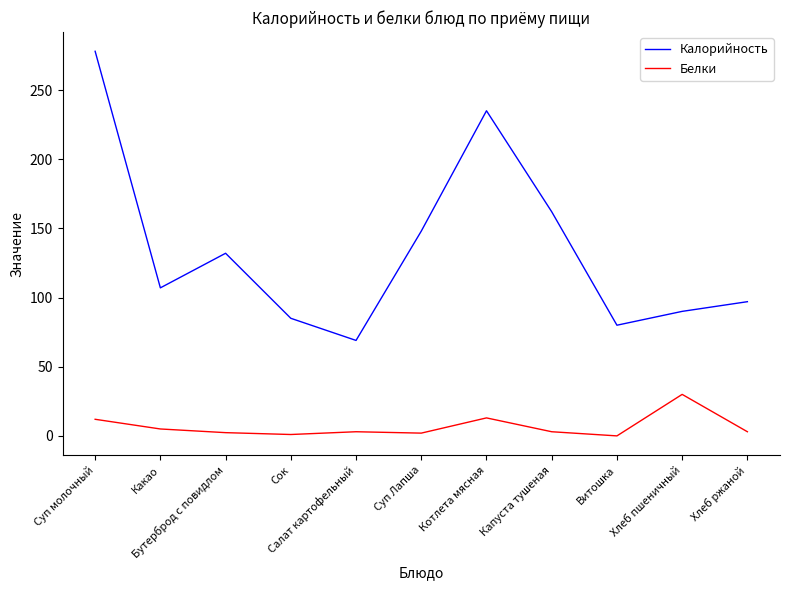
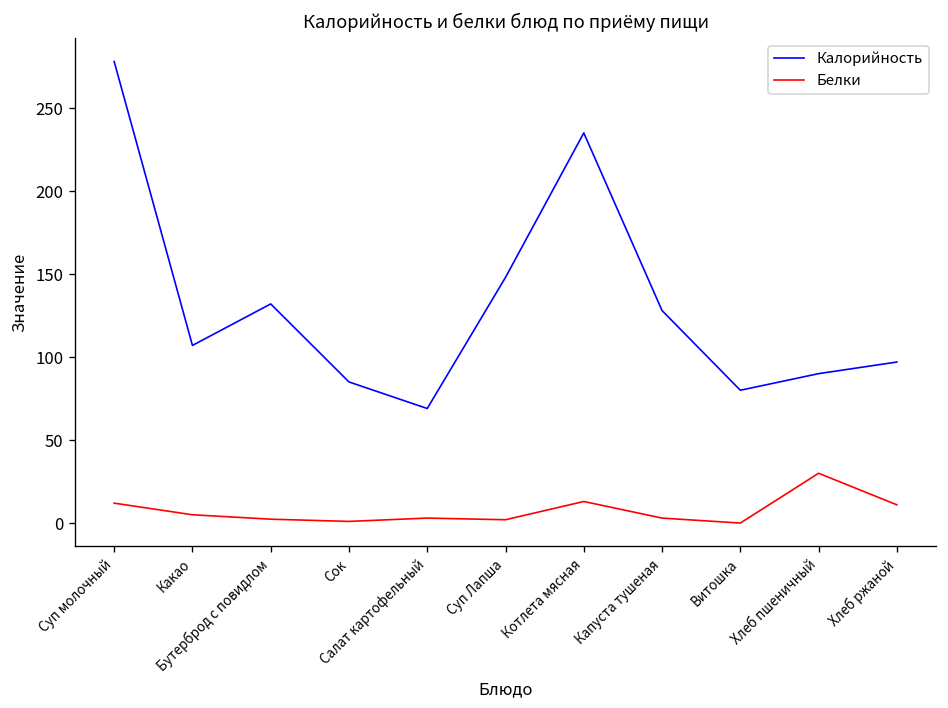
Калорийность, Капуста тушеная: 162 -> 128
Белки, Хлеб ржаной: 3 -> 11
